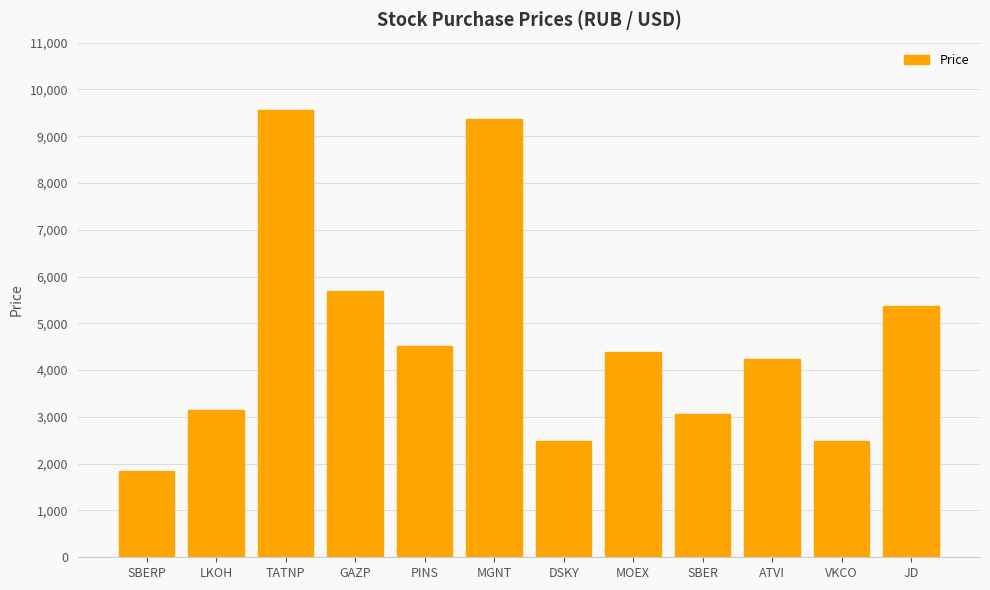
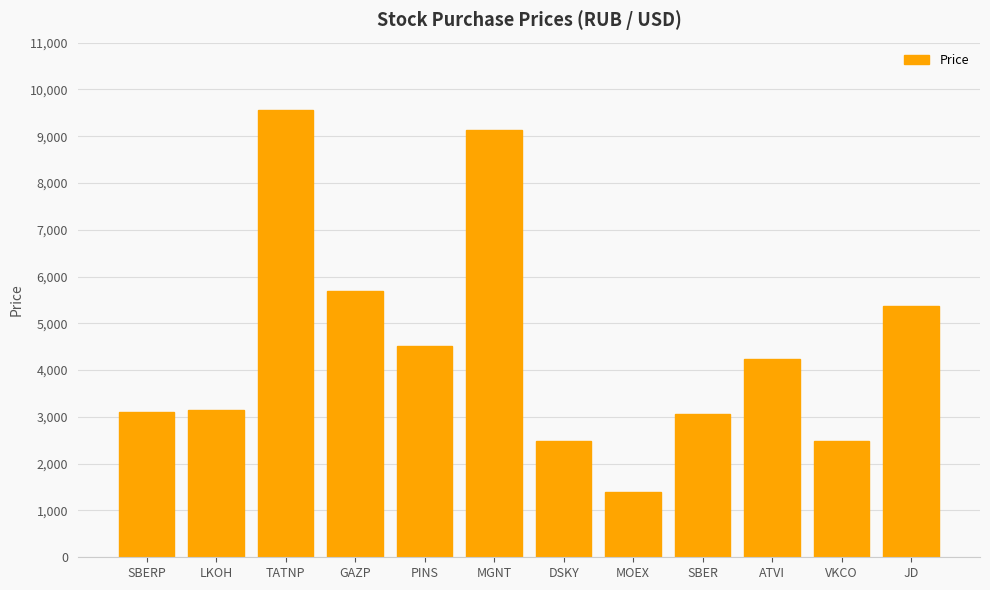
SBERP: 1,800 -> 3,100
MGNT: 9,400 -> 9,100
MOEX: 4,400 -> 1,400
